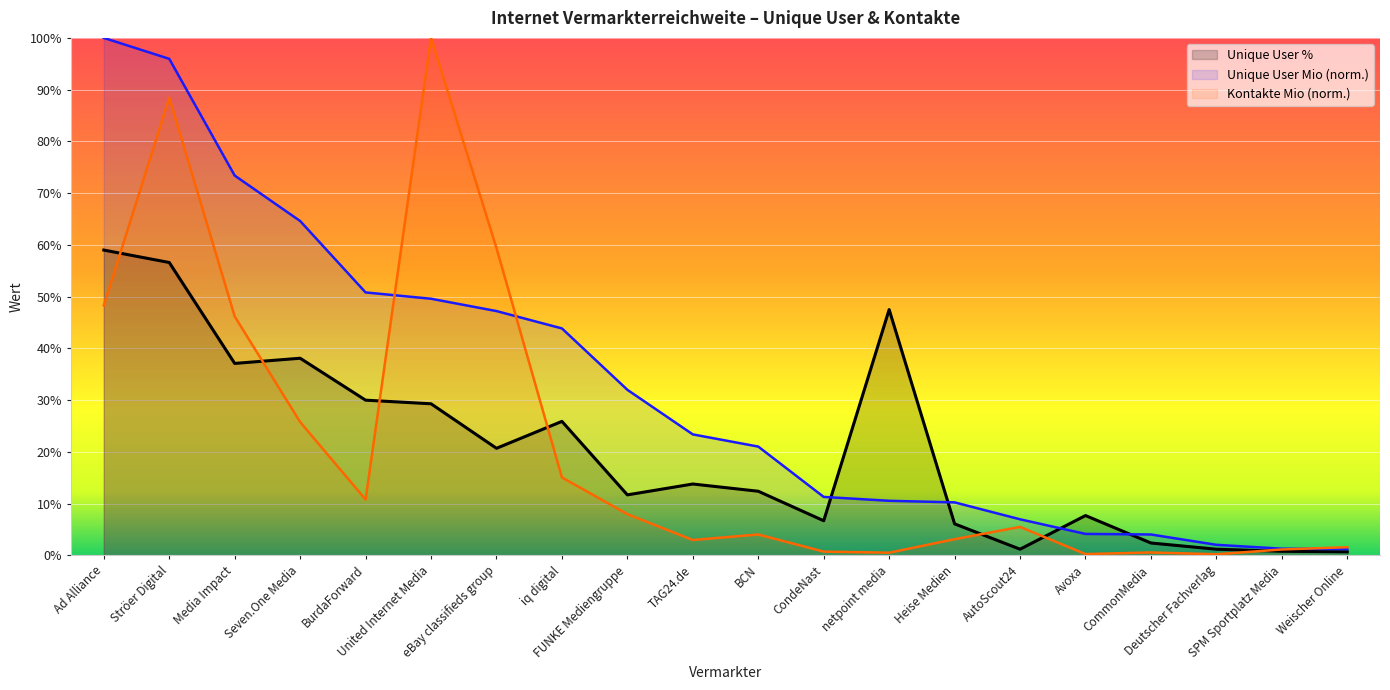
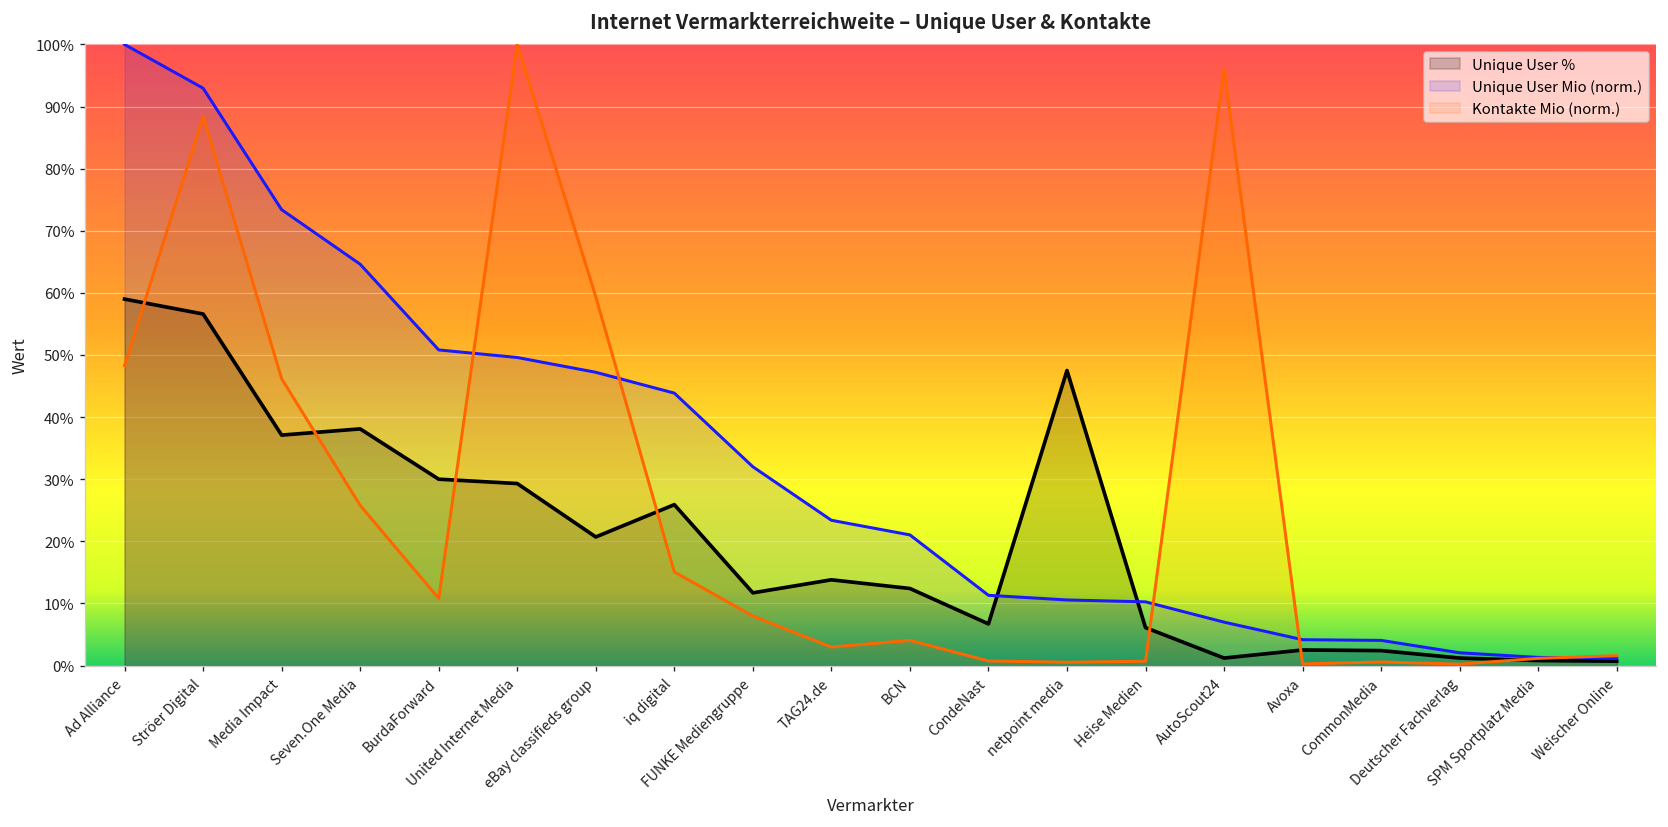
Unique User Mio (norm.), Ströer Digital: 96% -> 93%
Kontakte Mio (norm.), Heise Medien: 3% -> 1%
Kontakte Mio (norm.), AutoScout24: 6% -> 96%
Unique User %, Avoxa: 8% -> 3%
